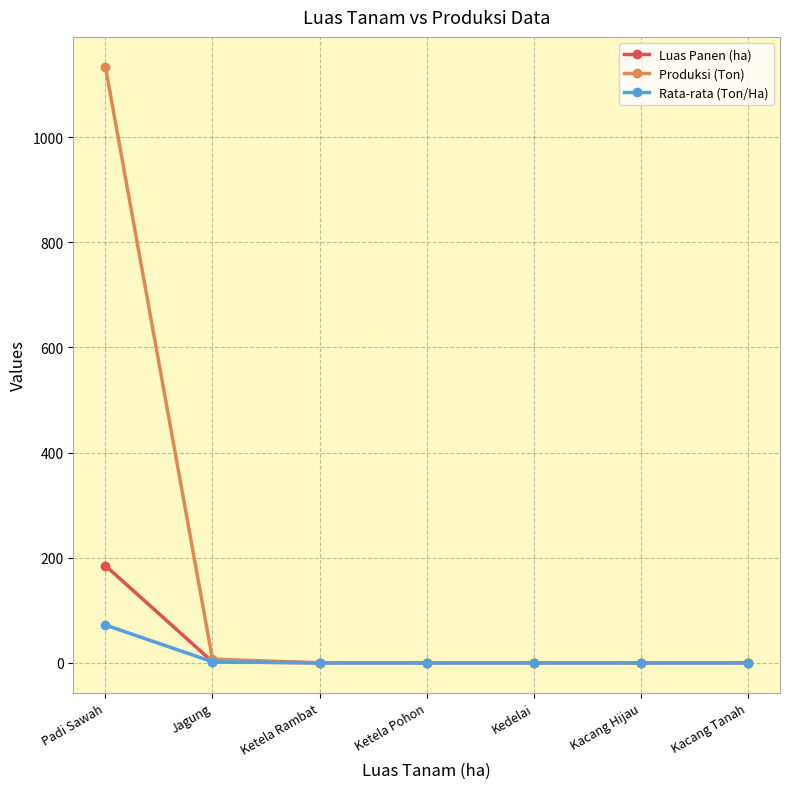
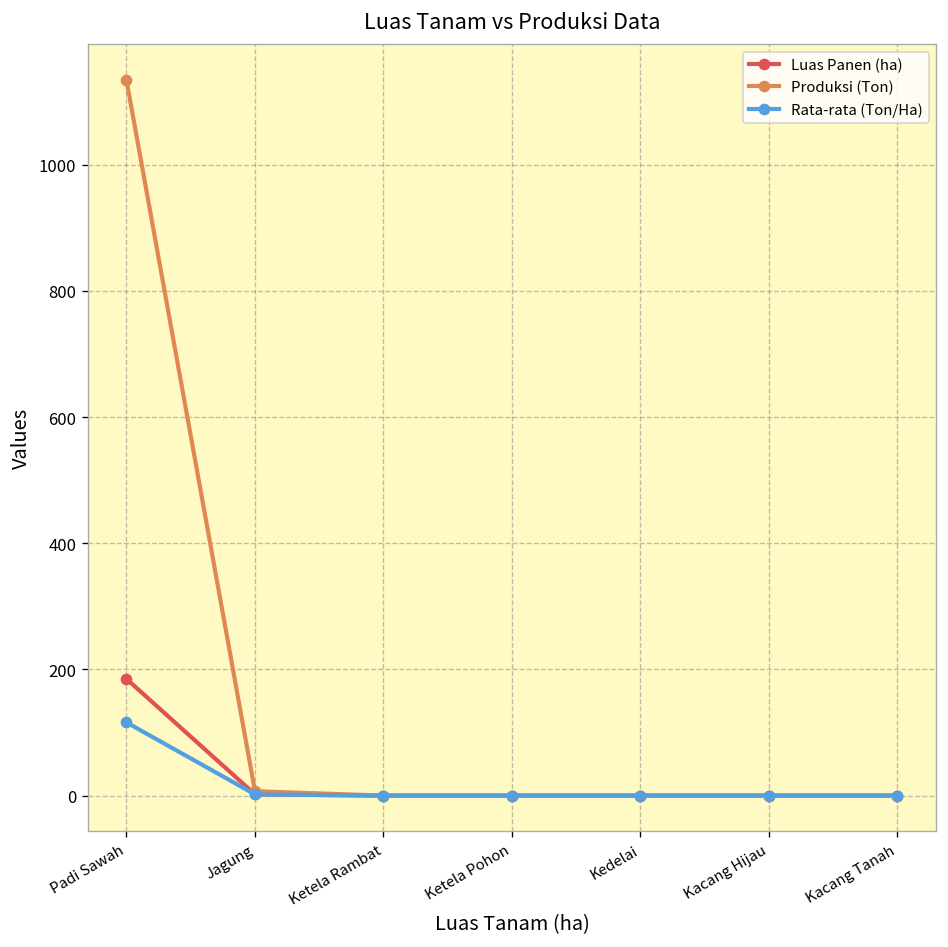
Rata-rata (Ton/Ha), Padi Sawah: 70 -> 120
